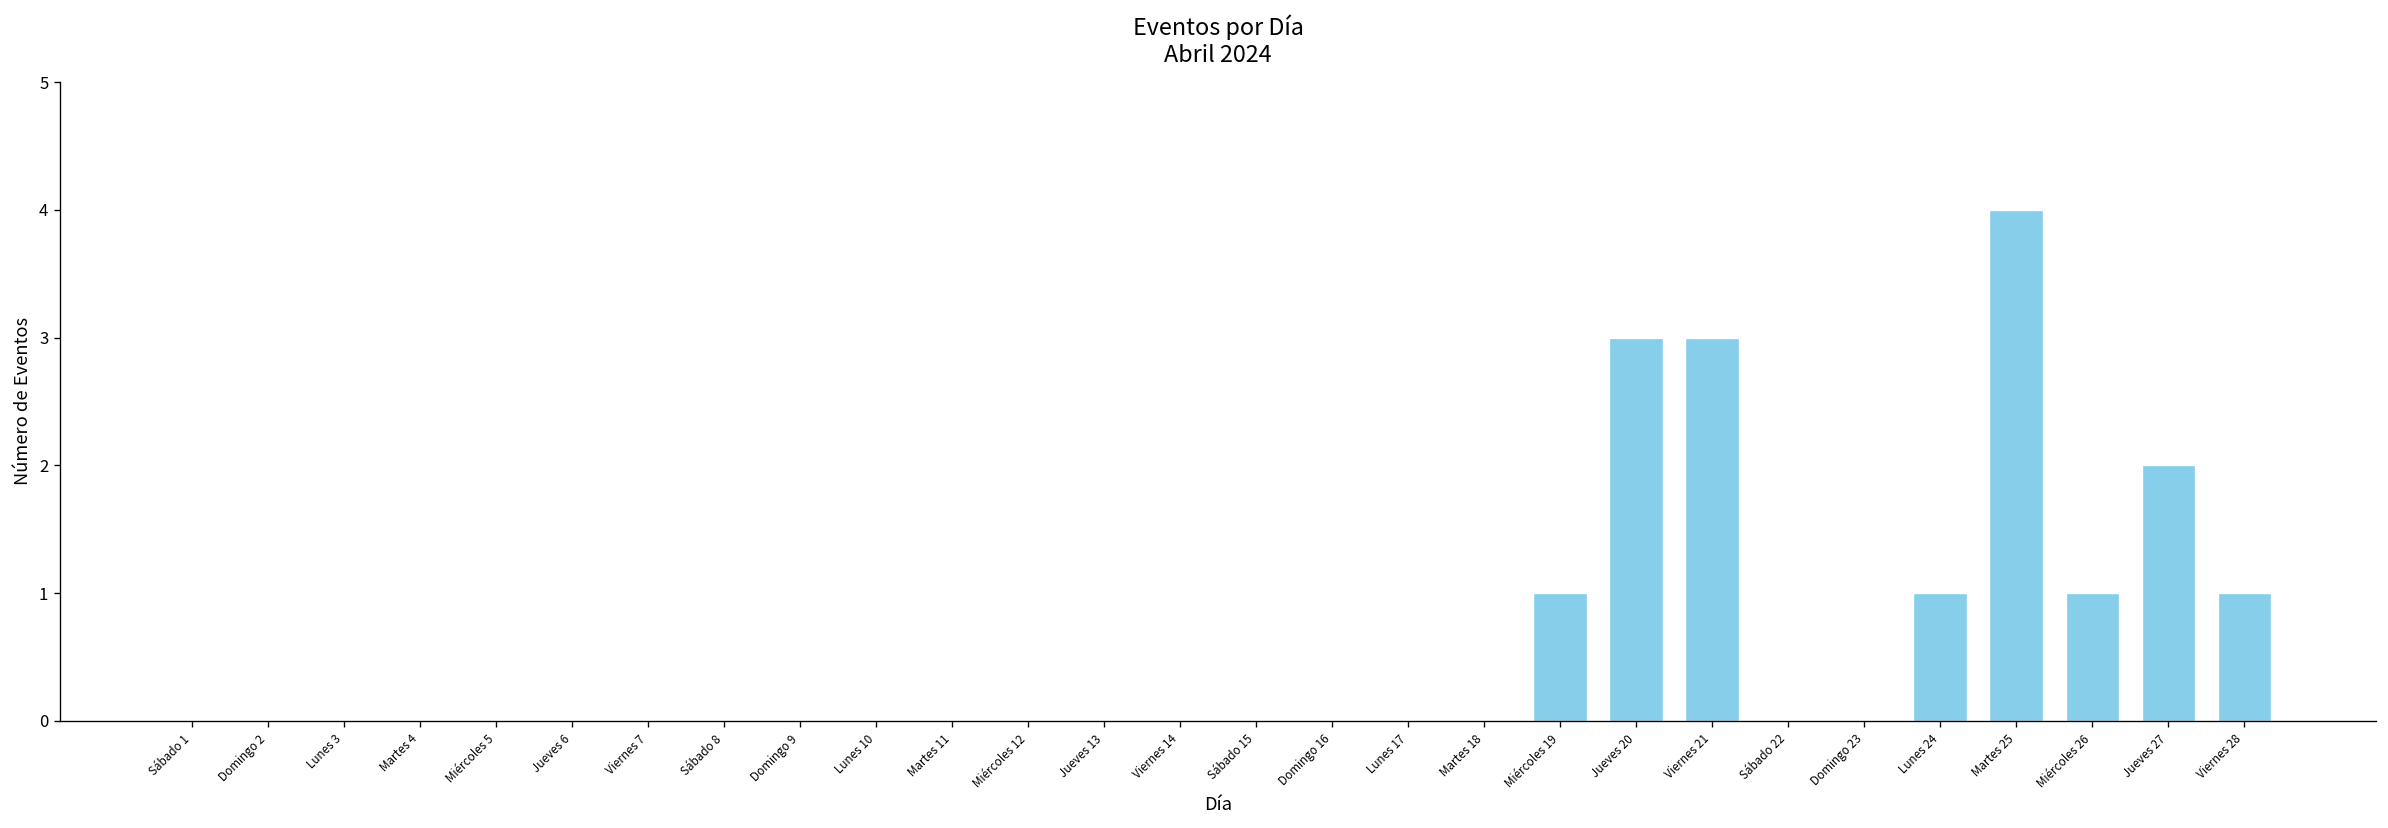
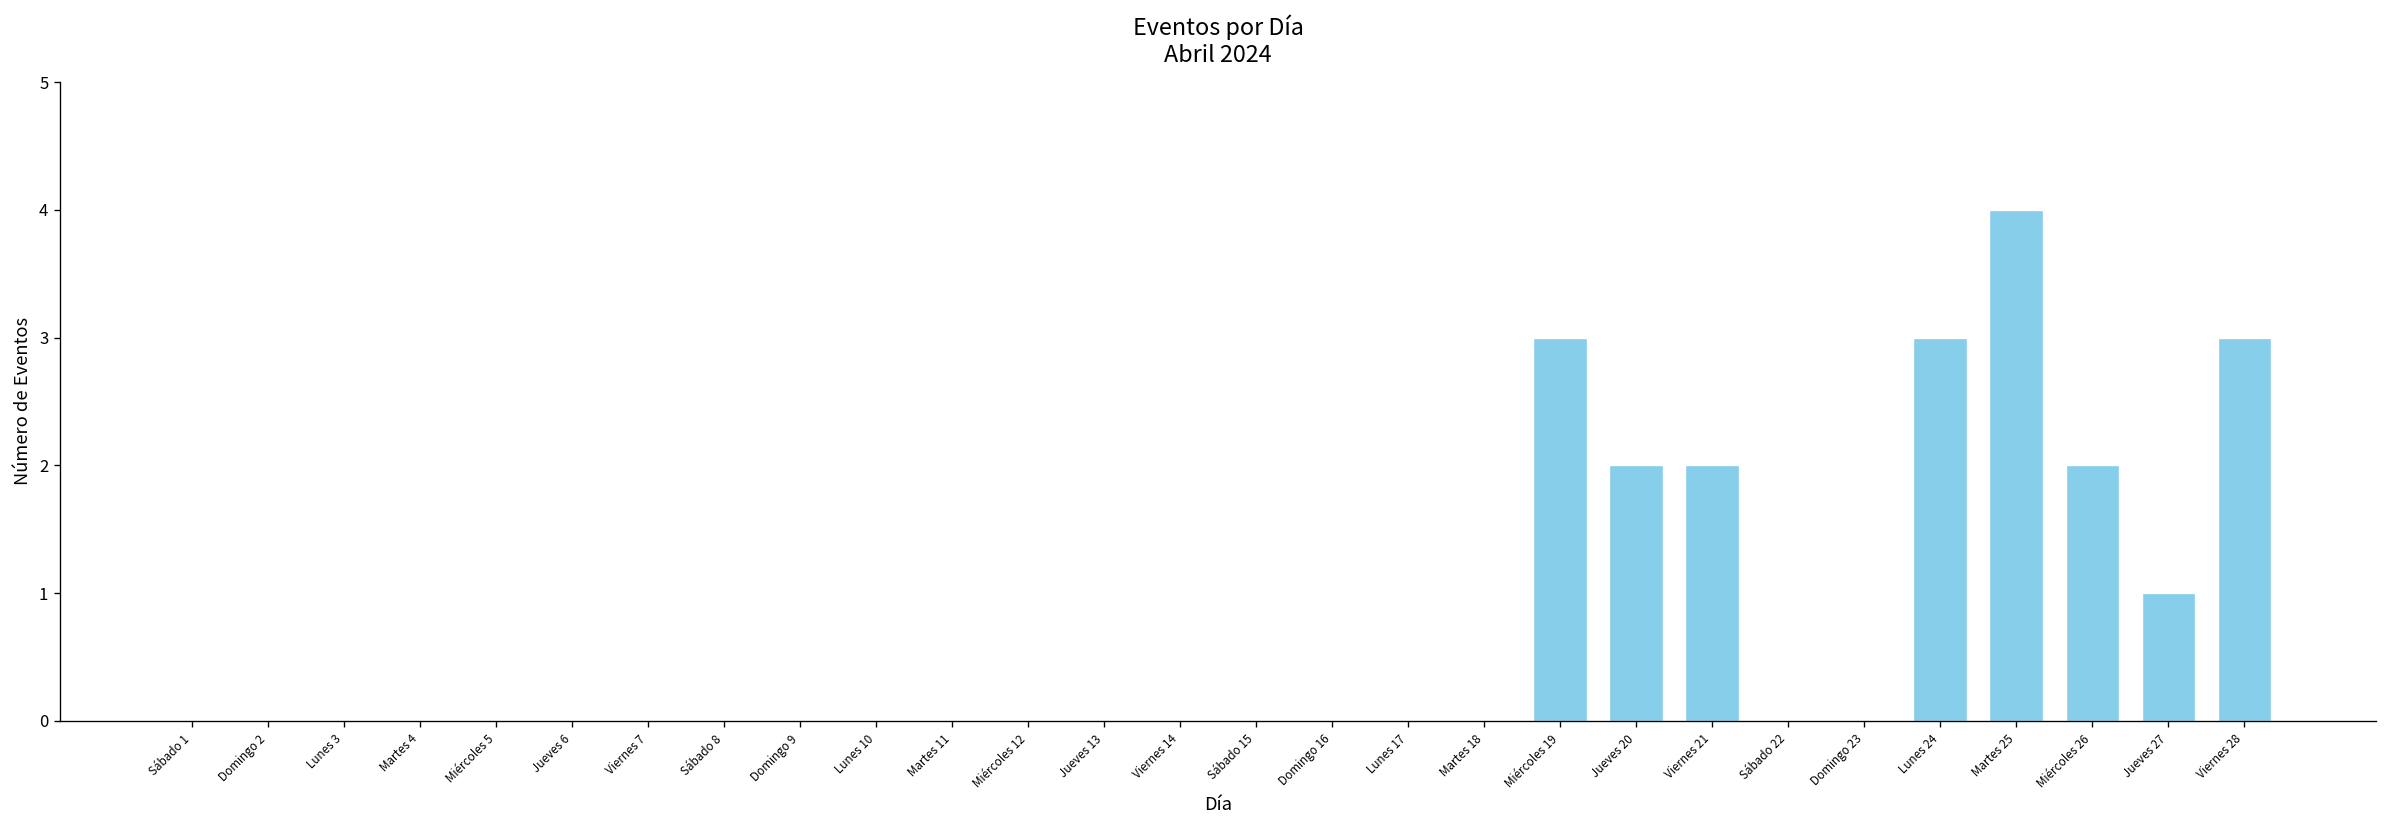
Miércoles 19: 1 -> 3
Jueves 20: 3 -> 2
Viernes 21: 3 -> 2
Lunes 24: 1 -> 3
Miércoles 26: 1 -> 2
Jueves 27: 2 -> 1
Viernes 28: 1 -> 3
